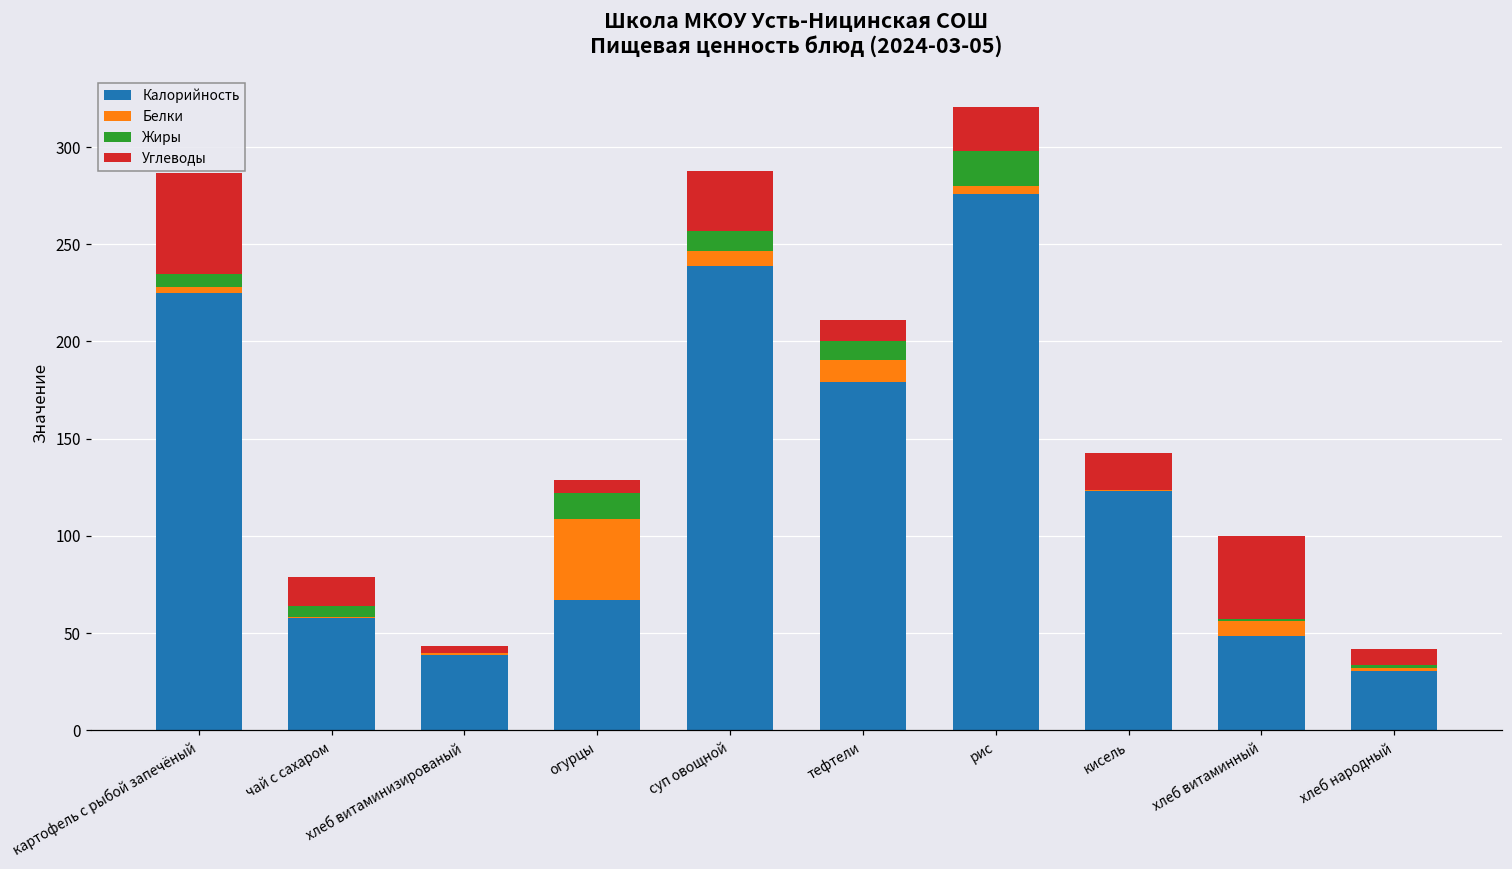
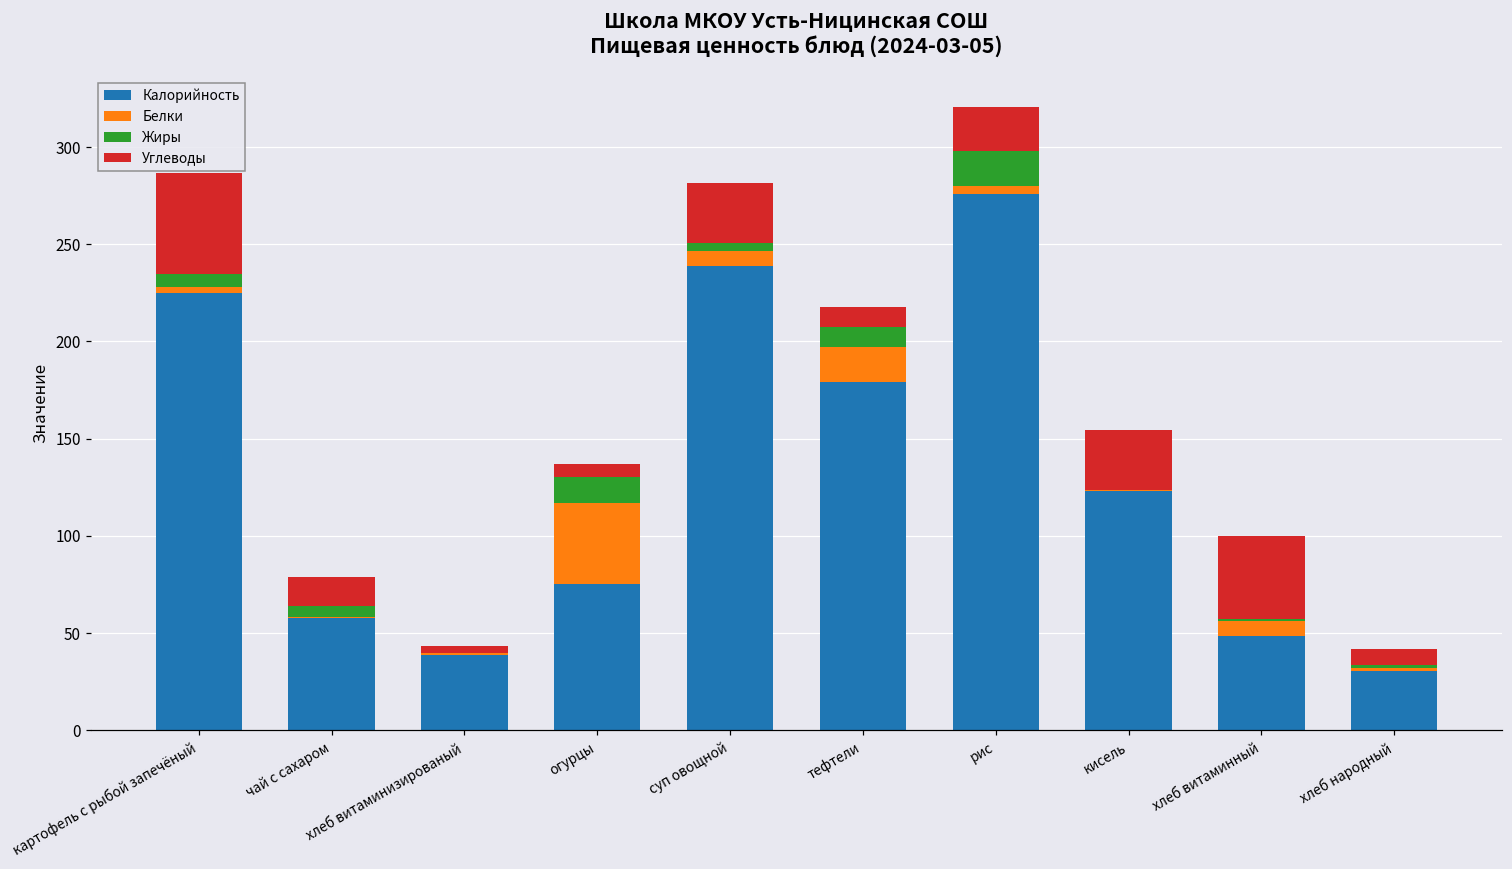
Калорийность, огурцы: 67 -> 75
Жиры, суп овощной: 11 -> 4
Белки, тефтели: 12 -> 18
Углеводы, кисель: 19 -> 31
